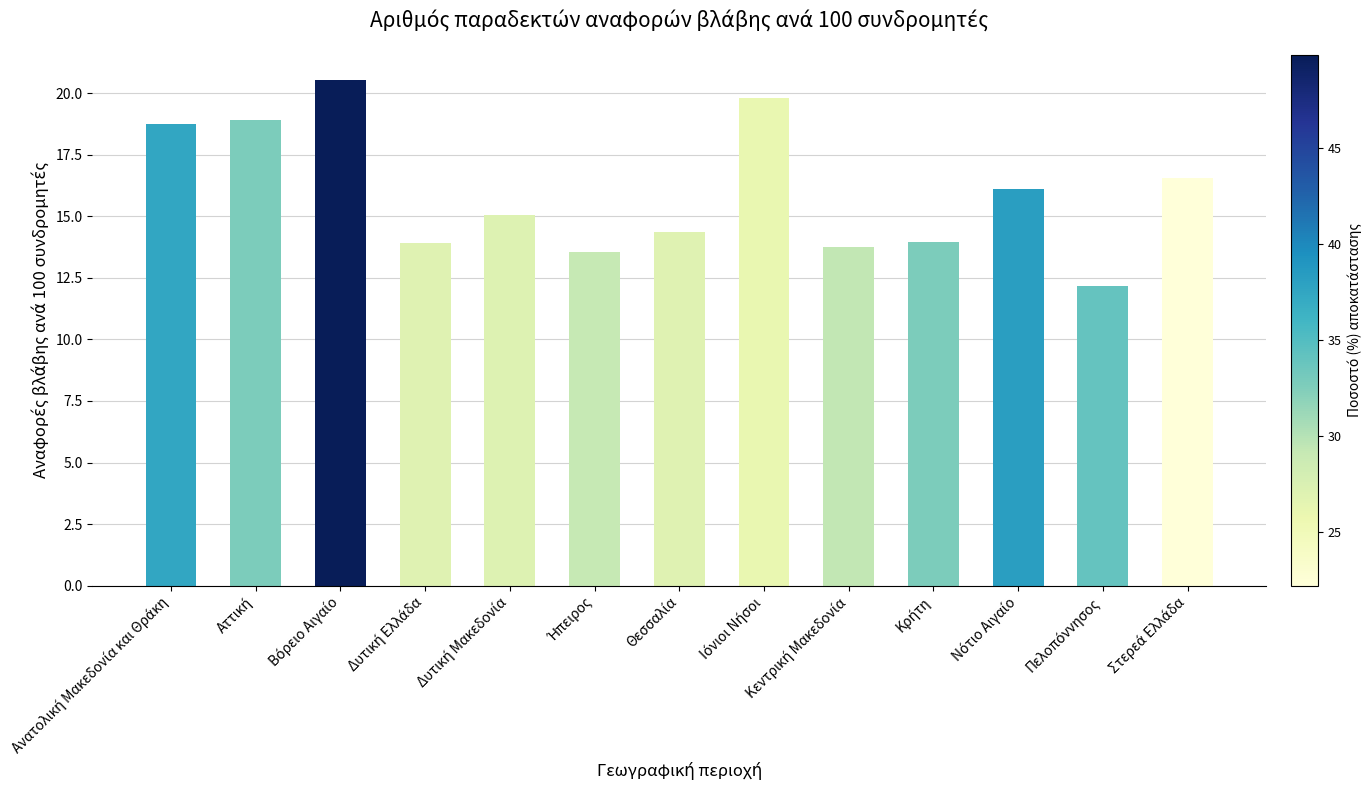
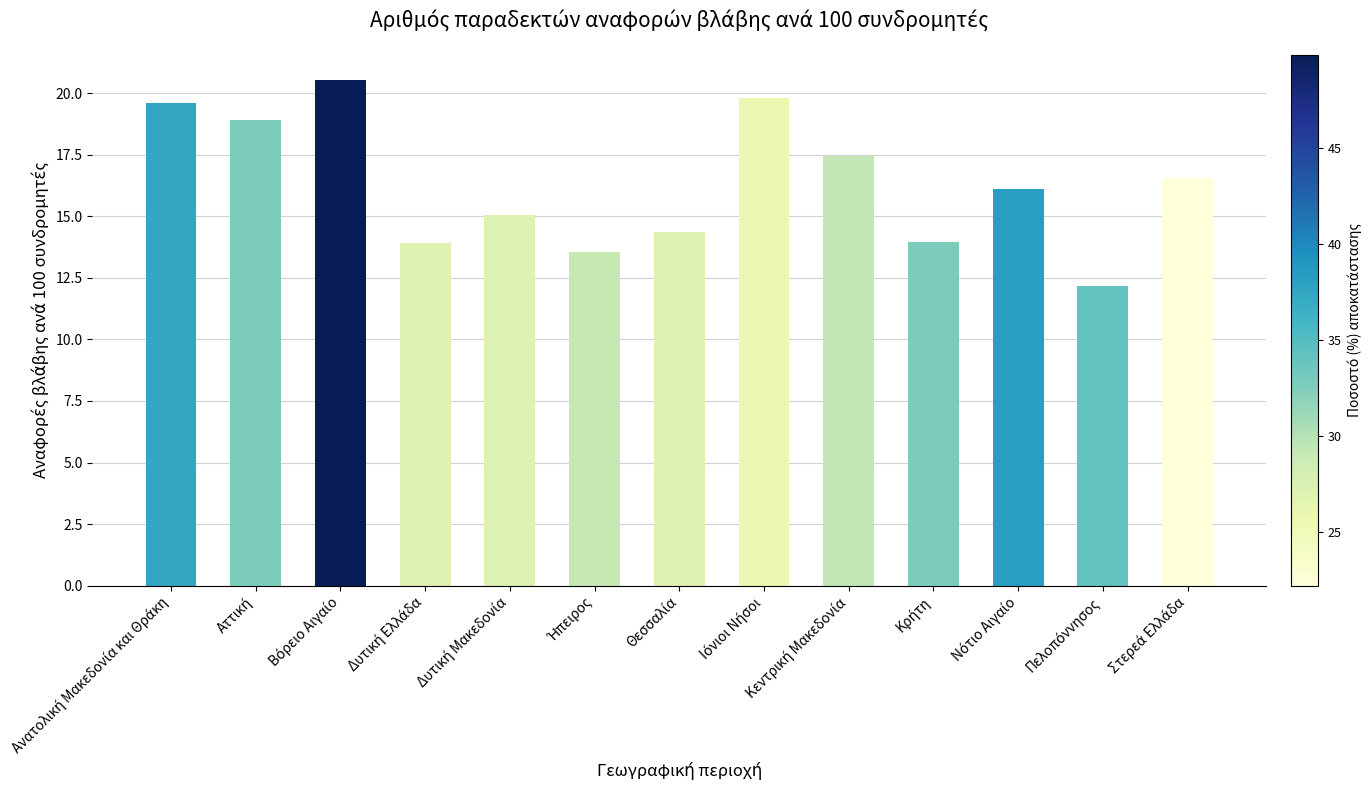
Ανατολική Μακεδονία και Θράκη: 18.7 -> 19.6
Κεντρική Μακεδονία: 13.8 -> 17.5
